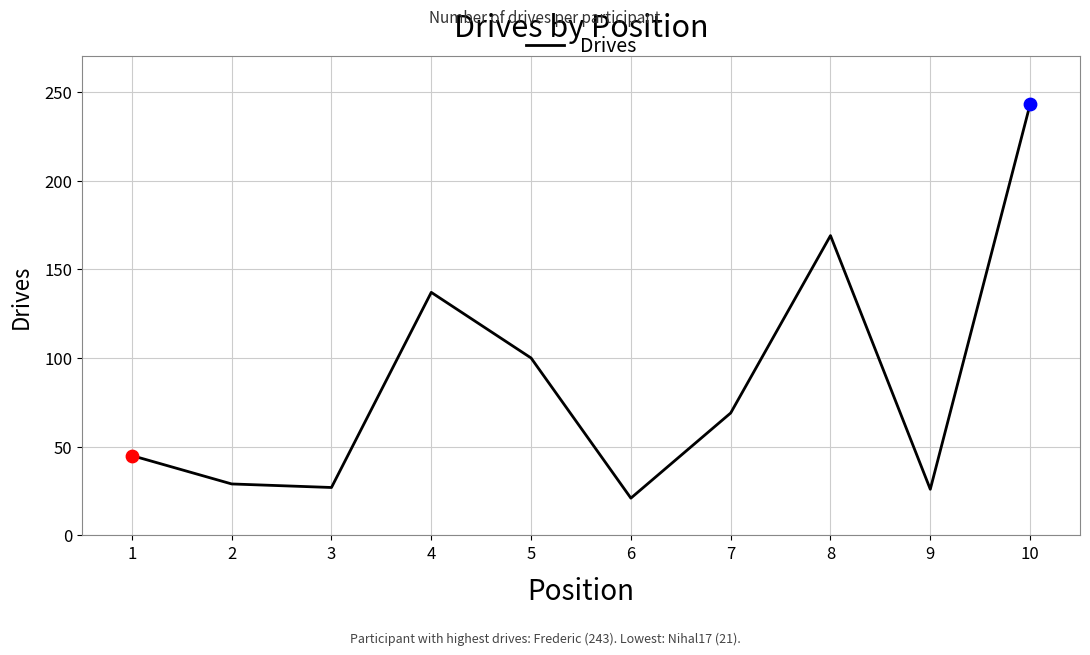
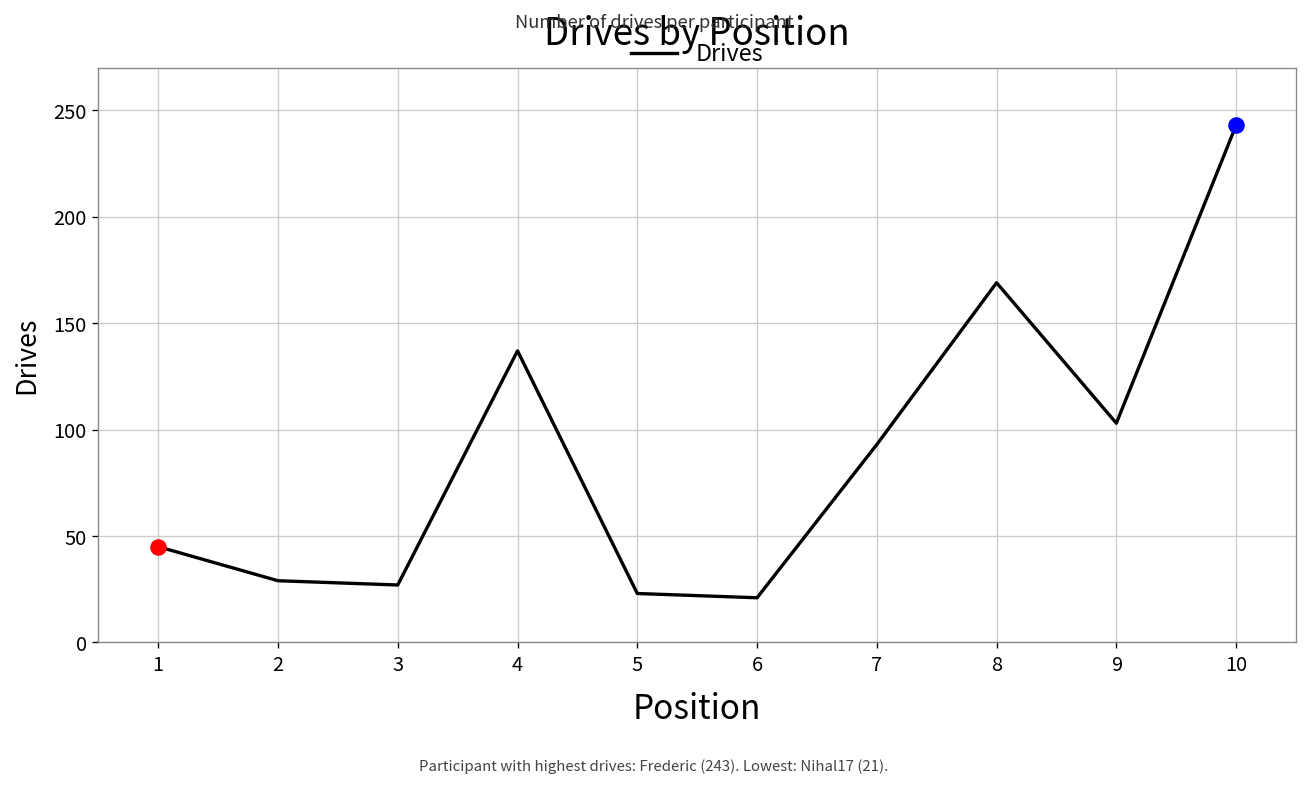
Drives, 5: 100 -> 23
Drives, 7: 69 -> 93
Drives, 9: 26 -> 103
